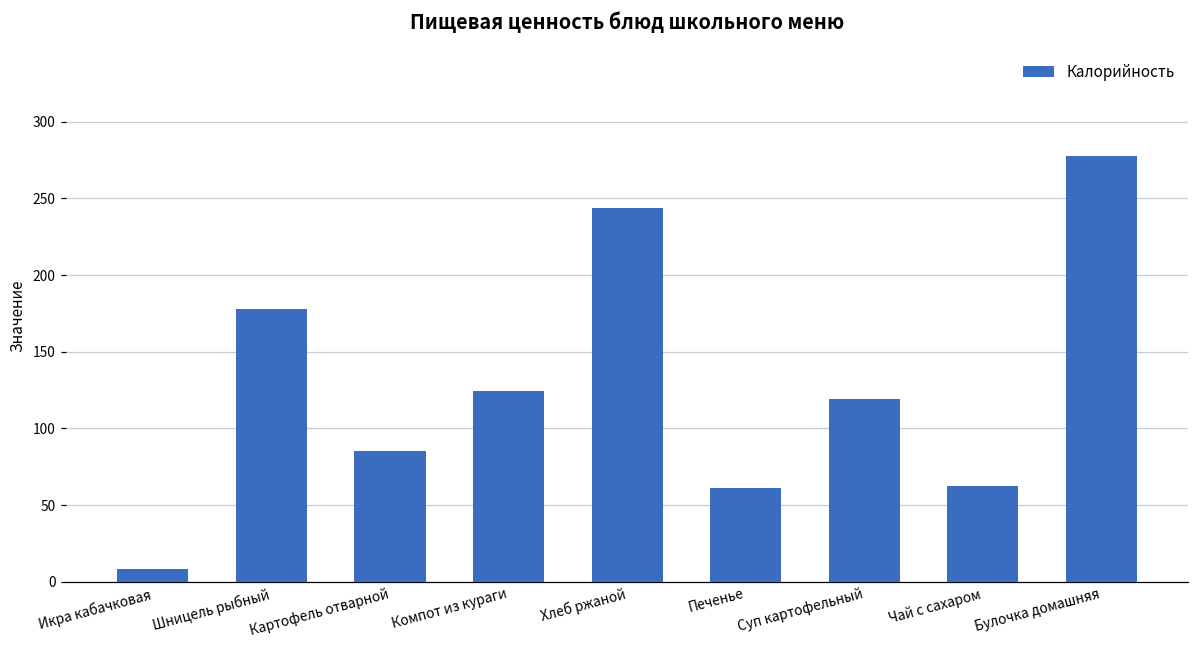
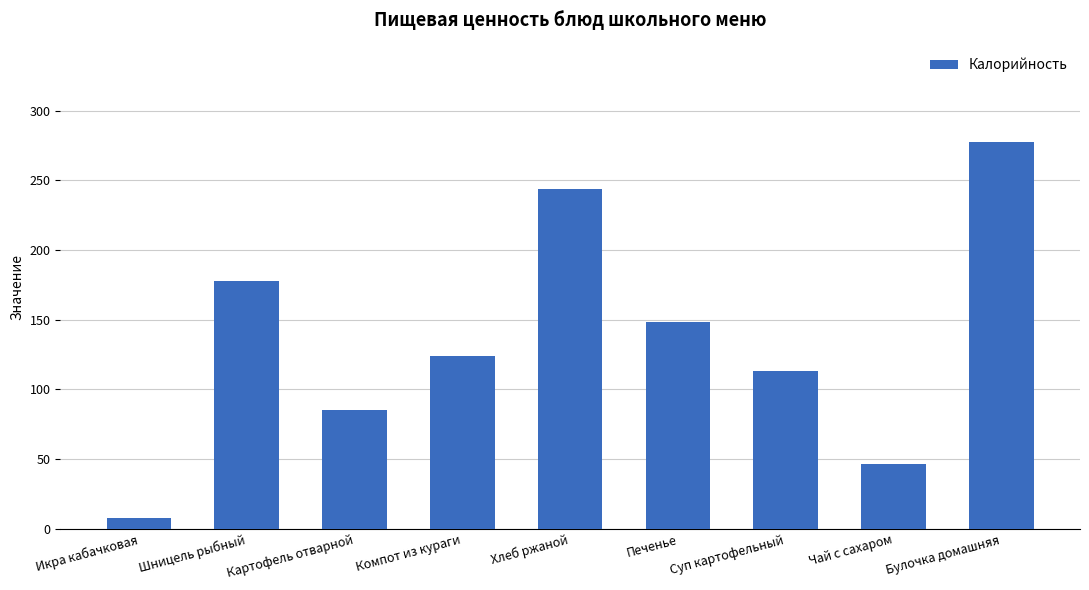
Печенье: 61 -> 148
Суп картофельный: 119 -> 113
Чай с сахаром: 62 -> 47
